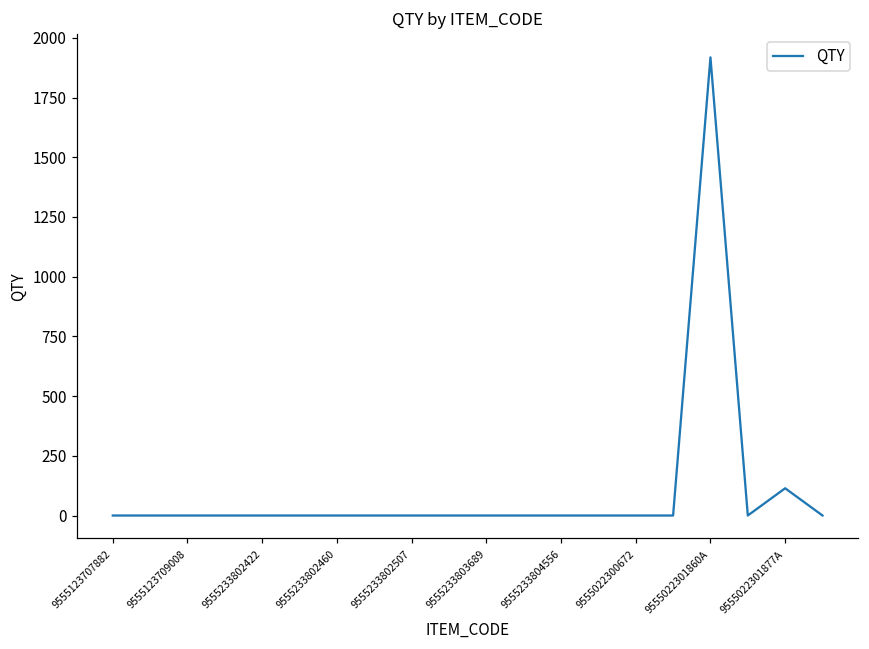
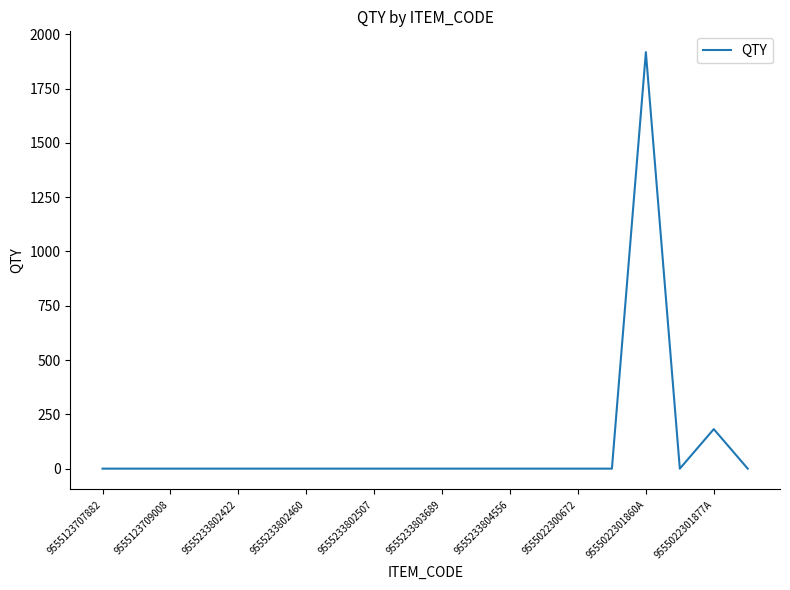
9555022301877A: 110 -> 180
